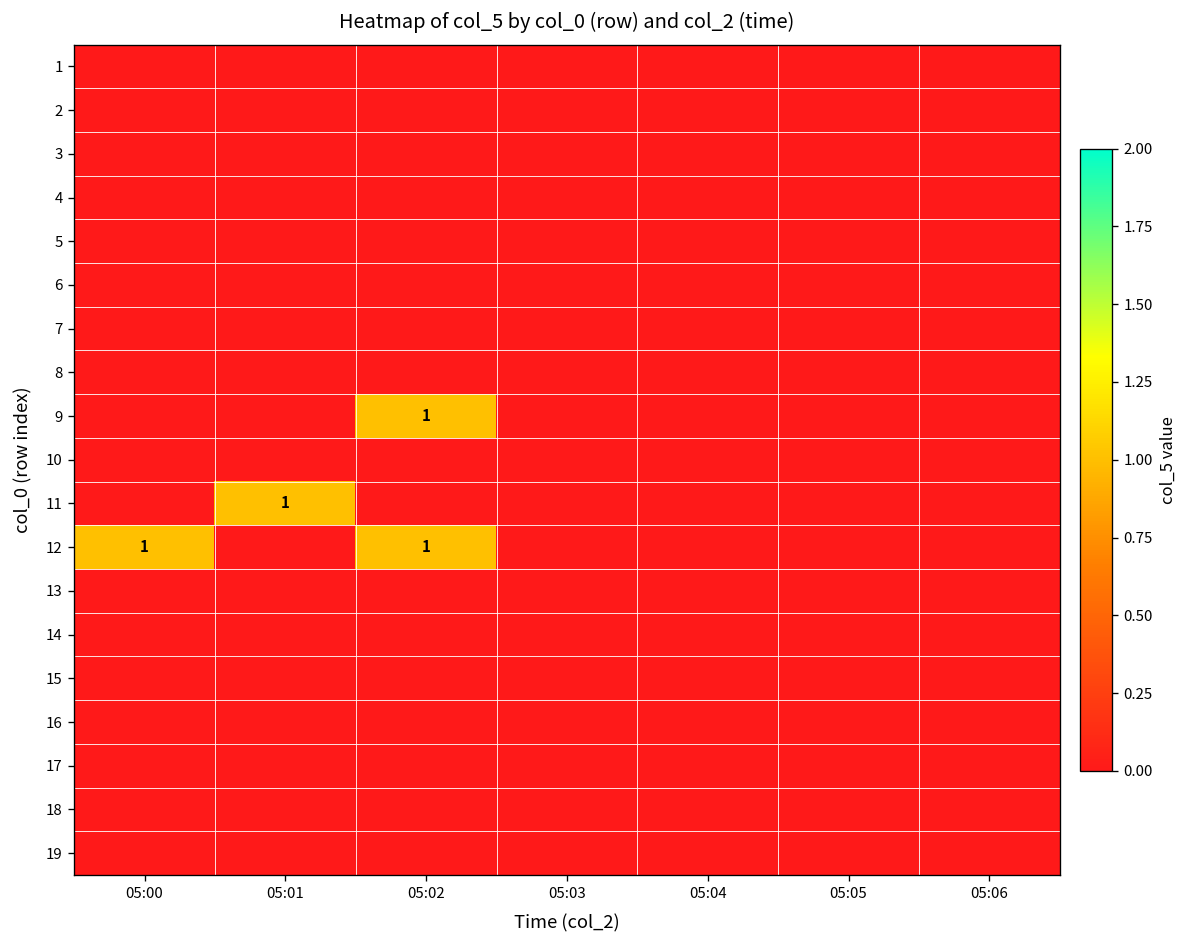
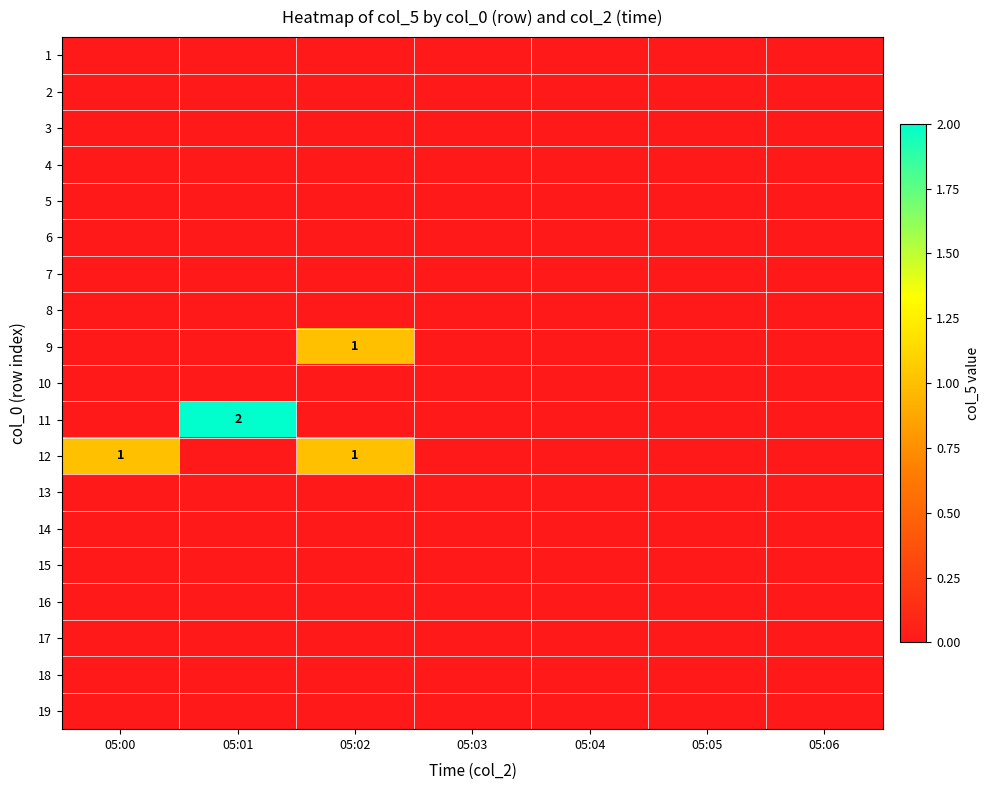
11, 05:01: 1 -> 2
